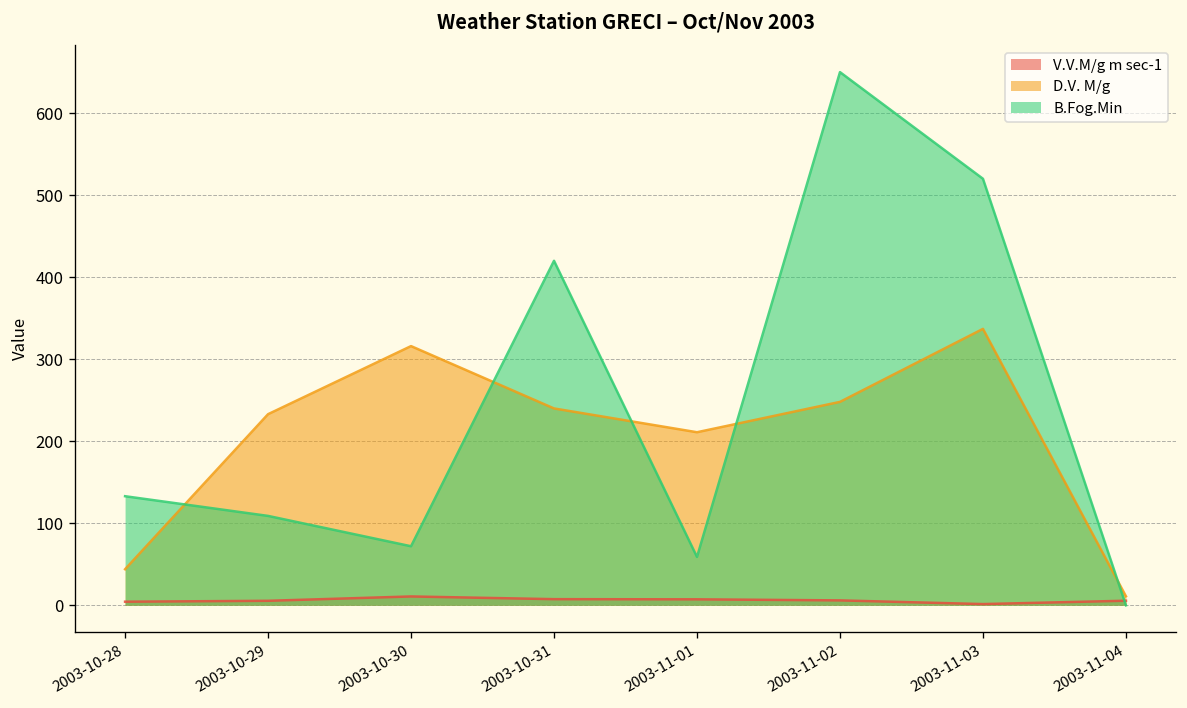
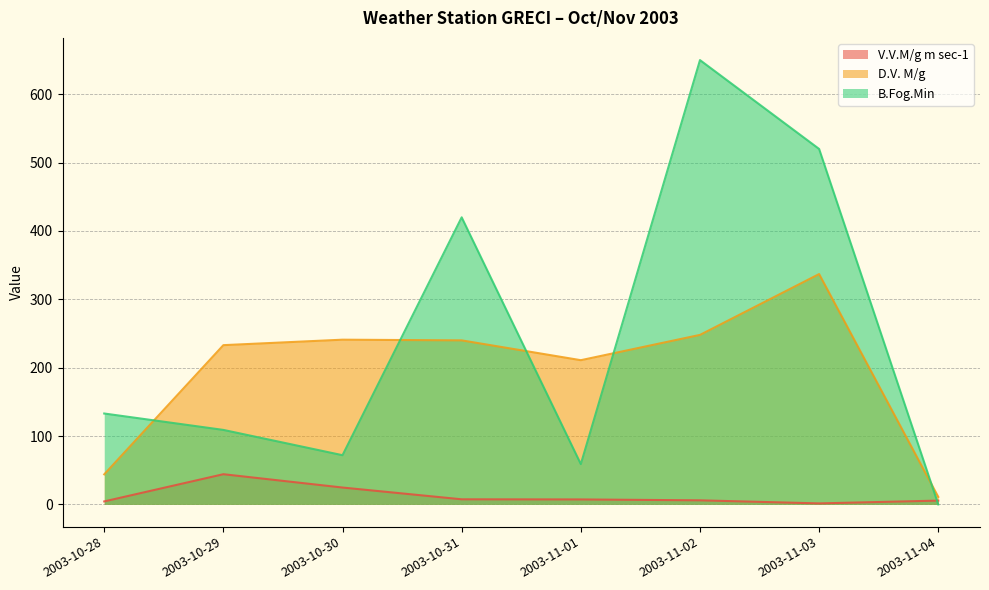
V.V.M/g m sec-1, 2003-10-29: 10 -> 40
V.V.M/g m sec-1, 2003-10-30: 10 -> 20
D.V. M/g, 2003-10-30: 320 -> 240
